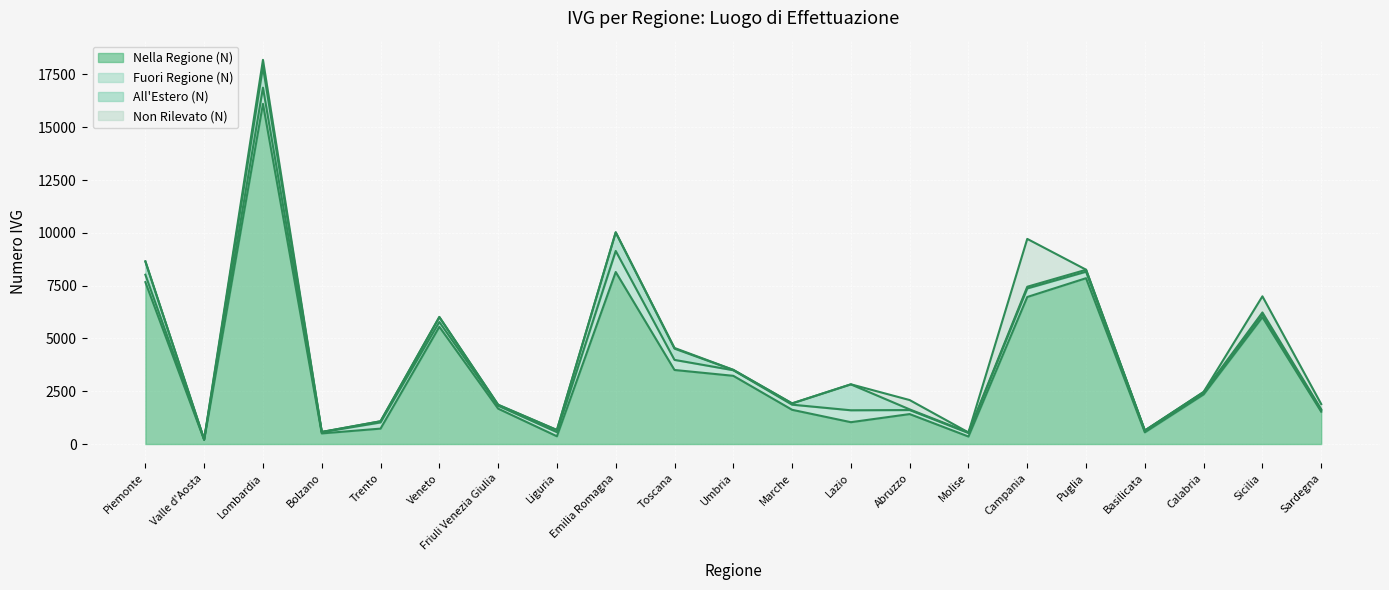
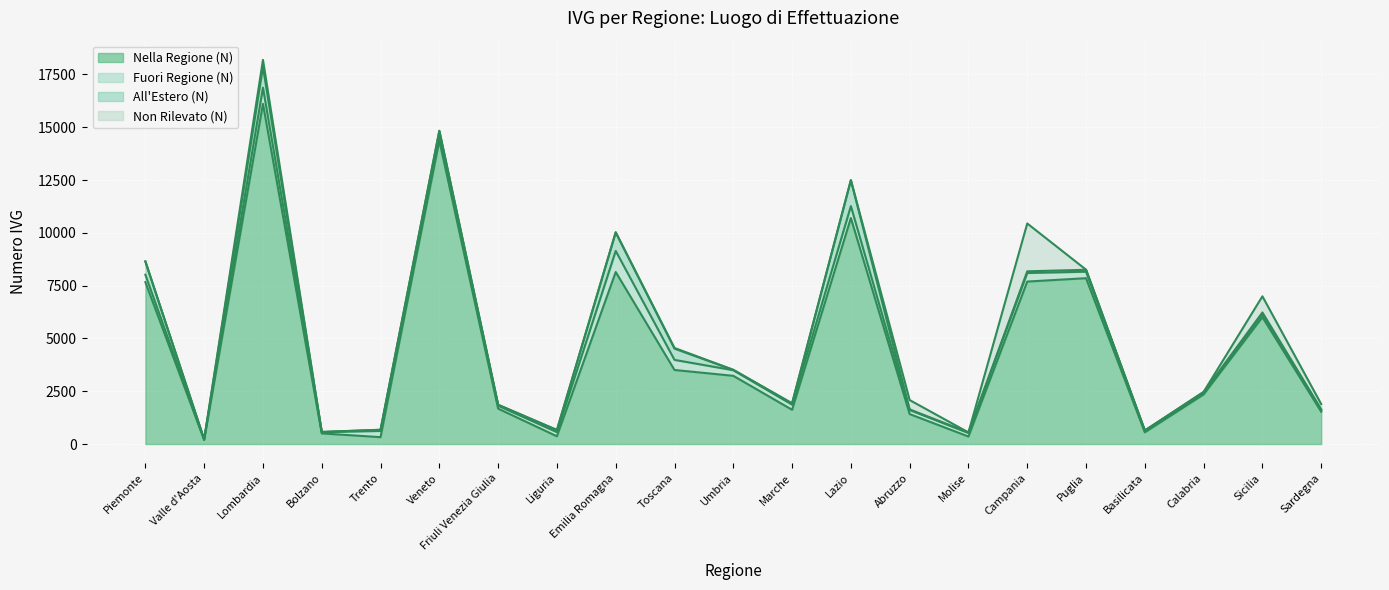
Nella Regione (N), Trento: 700 -> 300
Nella Regione (N), Veneto: 5600 -> 14400
Nella Regione (N), Lazio: 1000 -> 10700
Nella Regione (N), Campania: 7000 -> 7700
